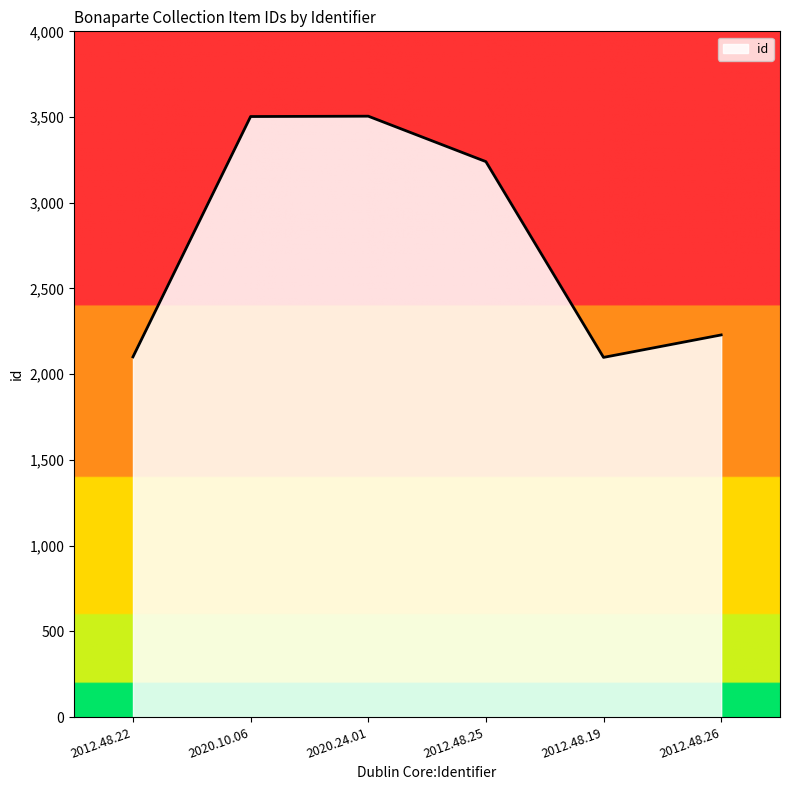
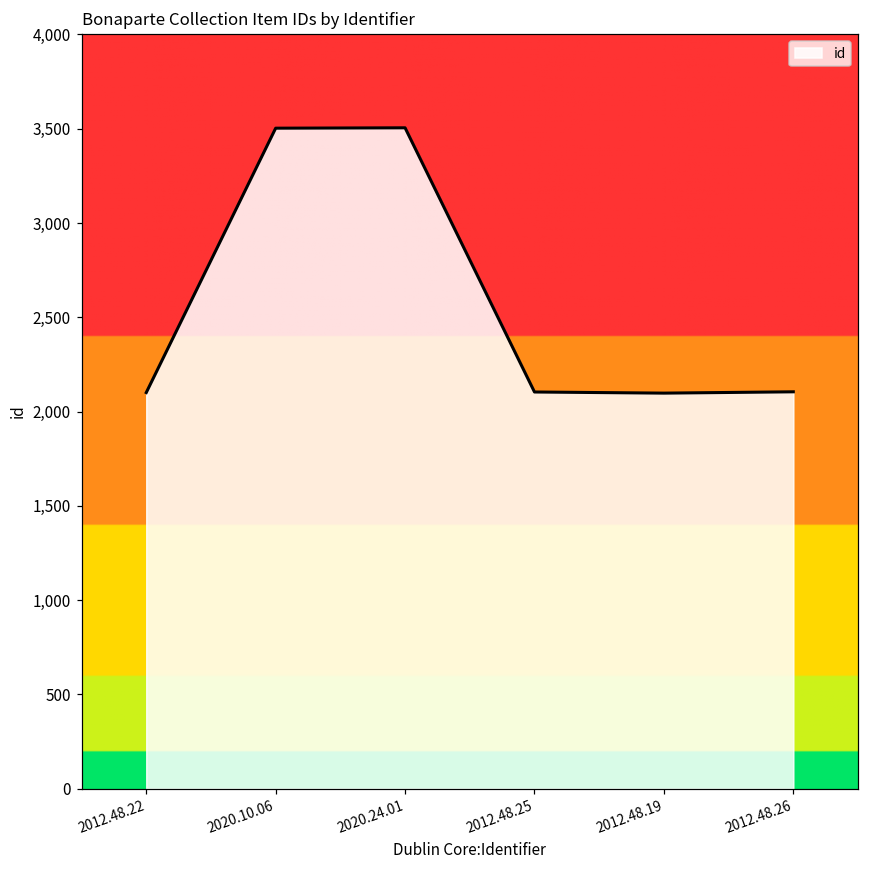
2012.48.25: 3,240 -> 2,100
2012.48.26: 2,230 -> 2,110
